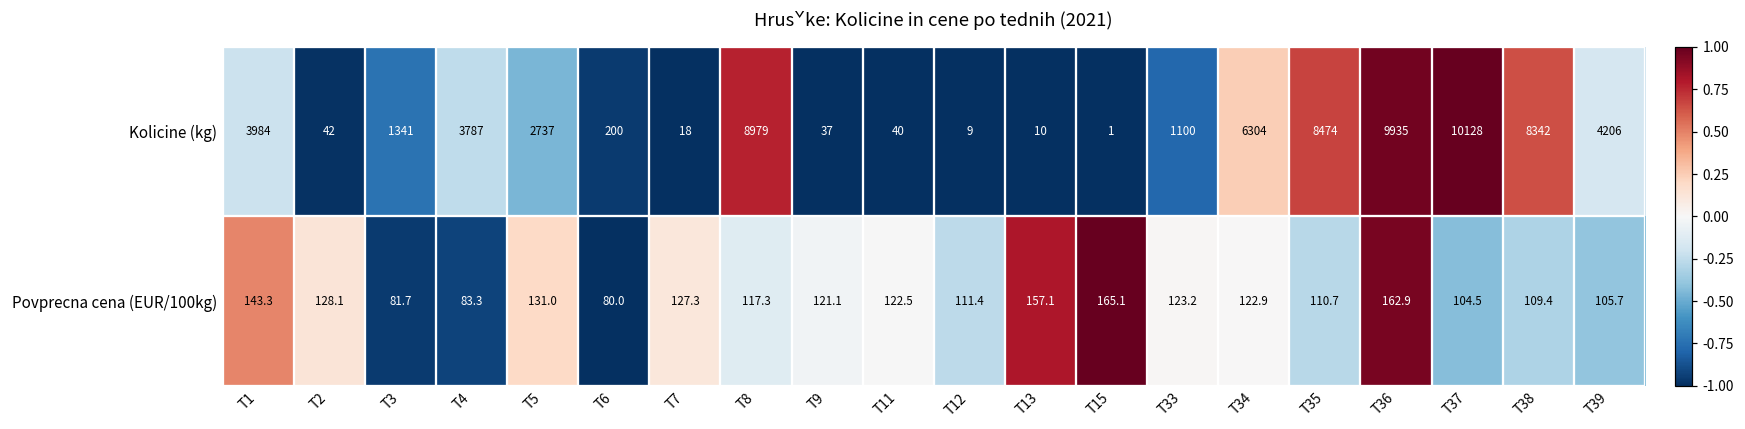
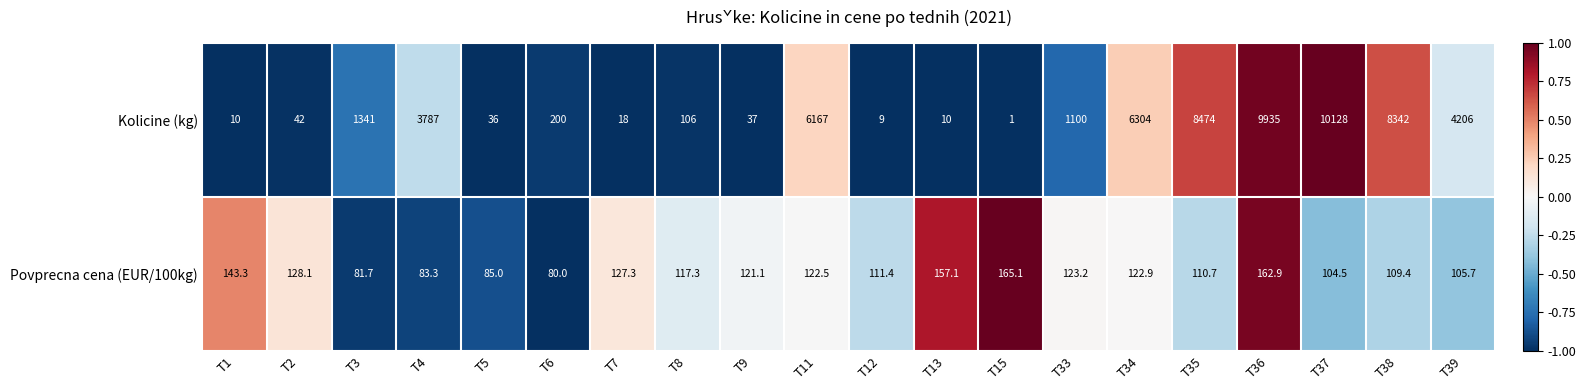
Kolicine (kg), T1: 3984 -> 10
Kolicine (kg), T5: 2737 -> 36
Kolicine (kg), T8: 8979 -> 106
Kolicine (kg), T11: 40 -> 6167
Povprecna cena (EUR/100kg), T5: 131.0 -> 85.0
